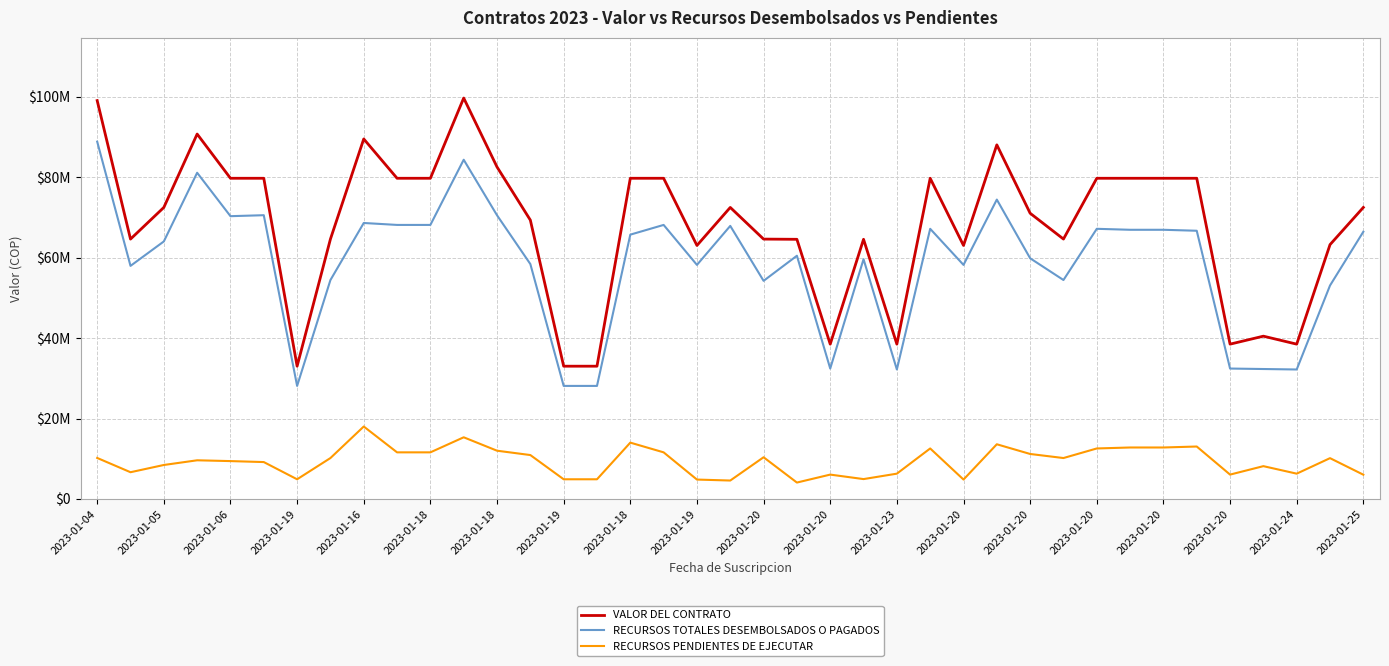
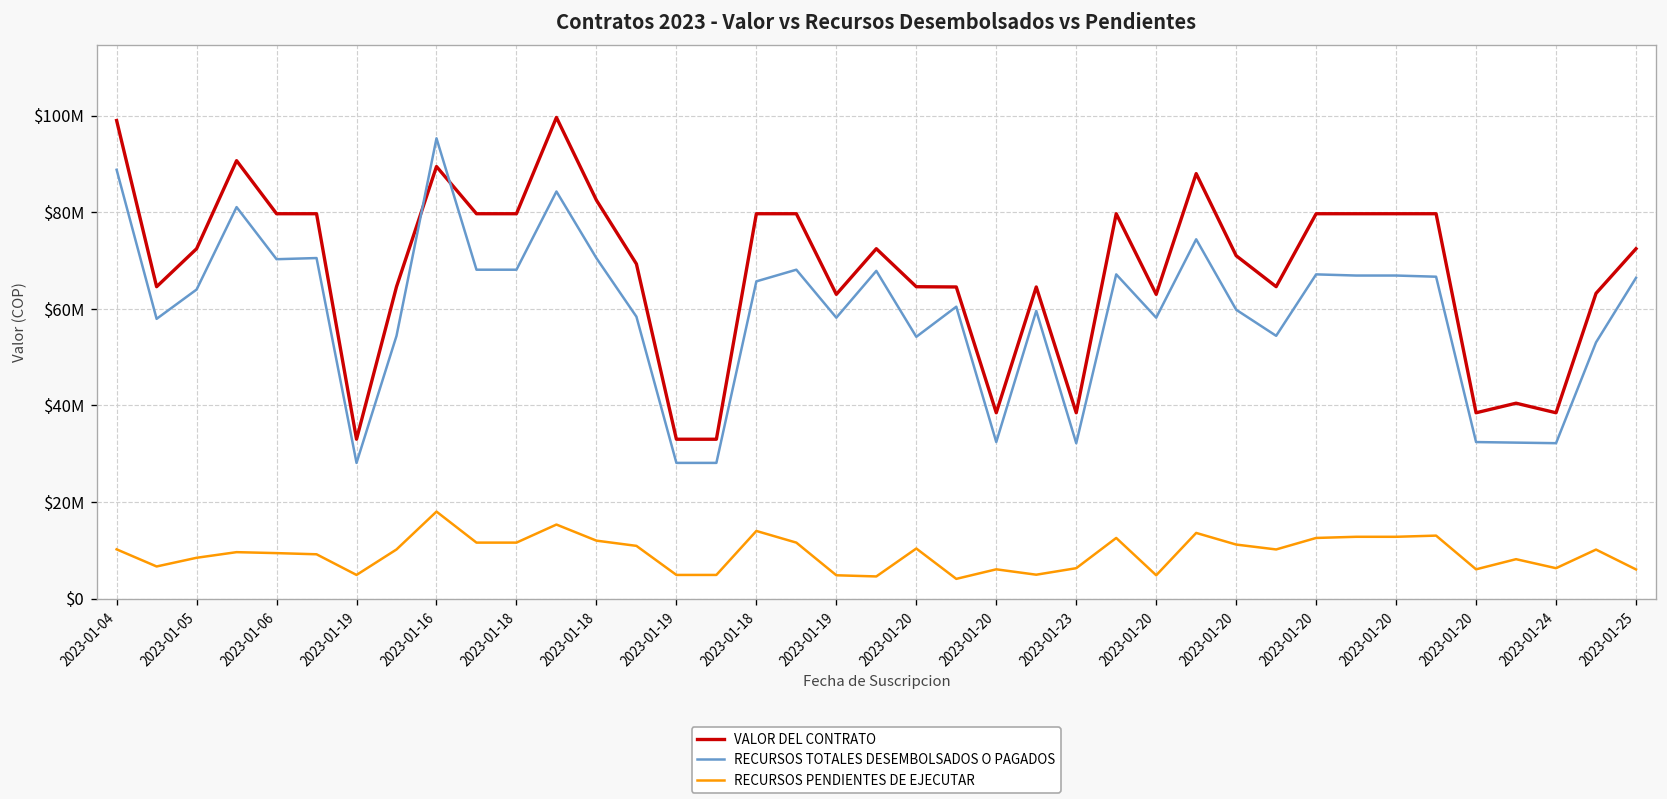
RECURSOS TOTALES DESEMBOLSADOS O PAGADOS, 2023-01-16: $69000000 -> $95000000
